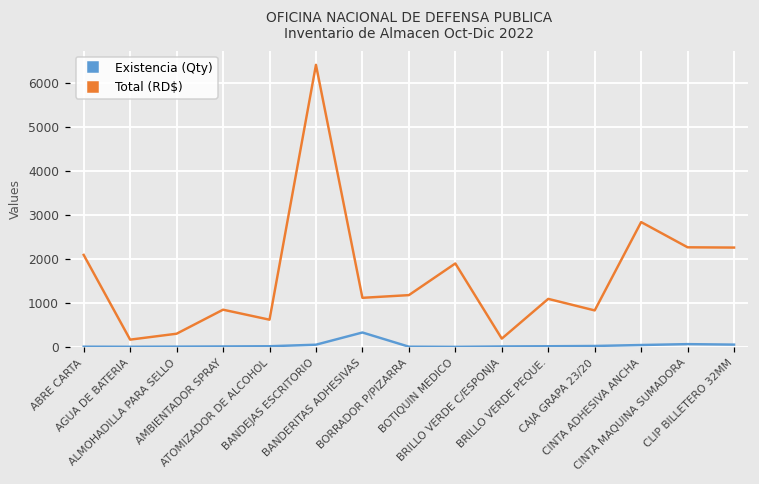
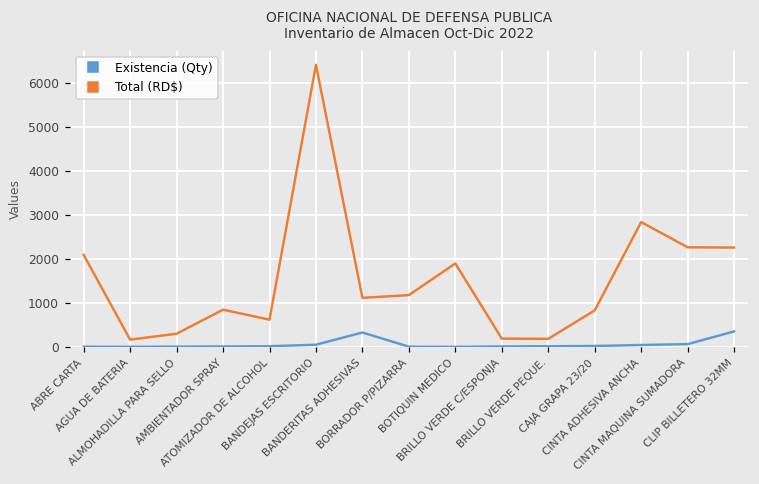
Total (RD$), BRILLO VERDE PEQUE.: 1100 -> 200
Existencia (Qty), CLIP BILLETERO 32MM: 100 -> 400
